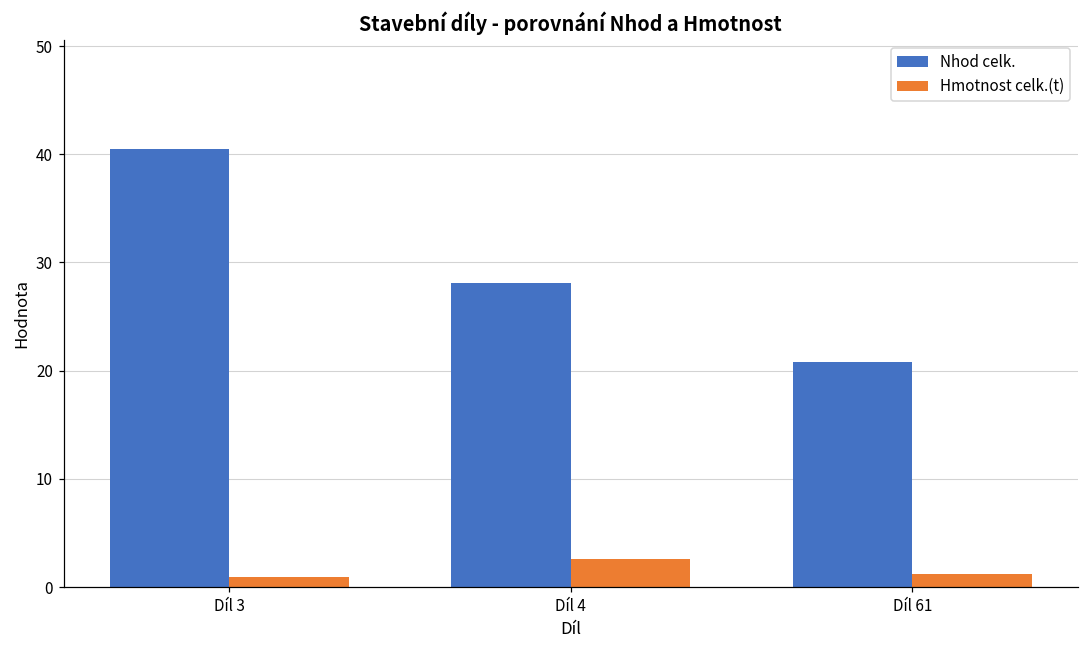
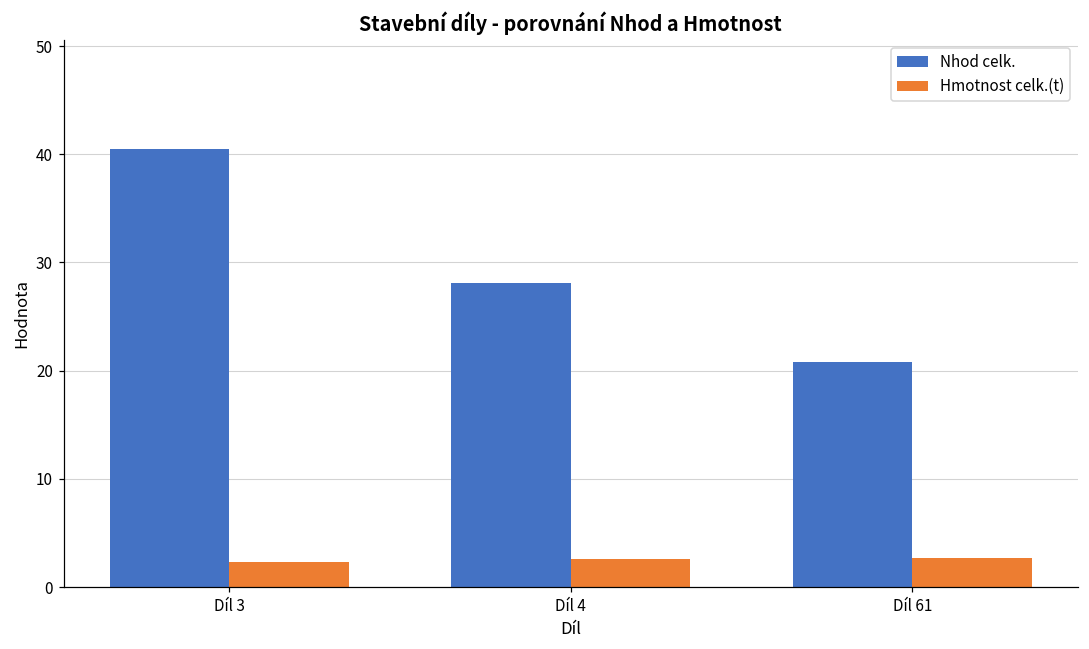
Hmotnost celk.(t), Díl 3: 1 -> 2
Hmotnost celk.(t), Díl 61: 1 -> 3
